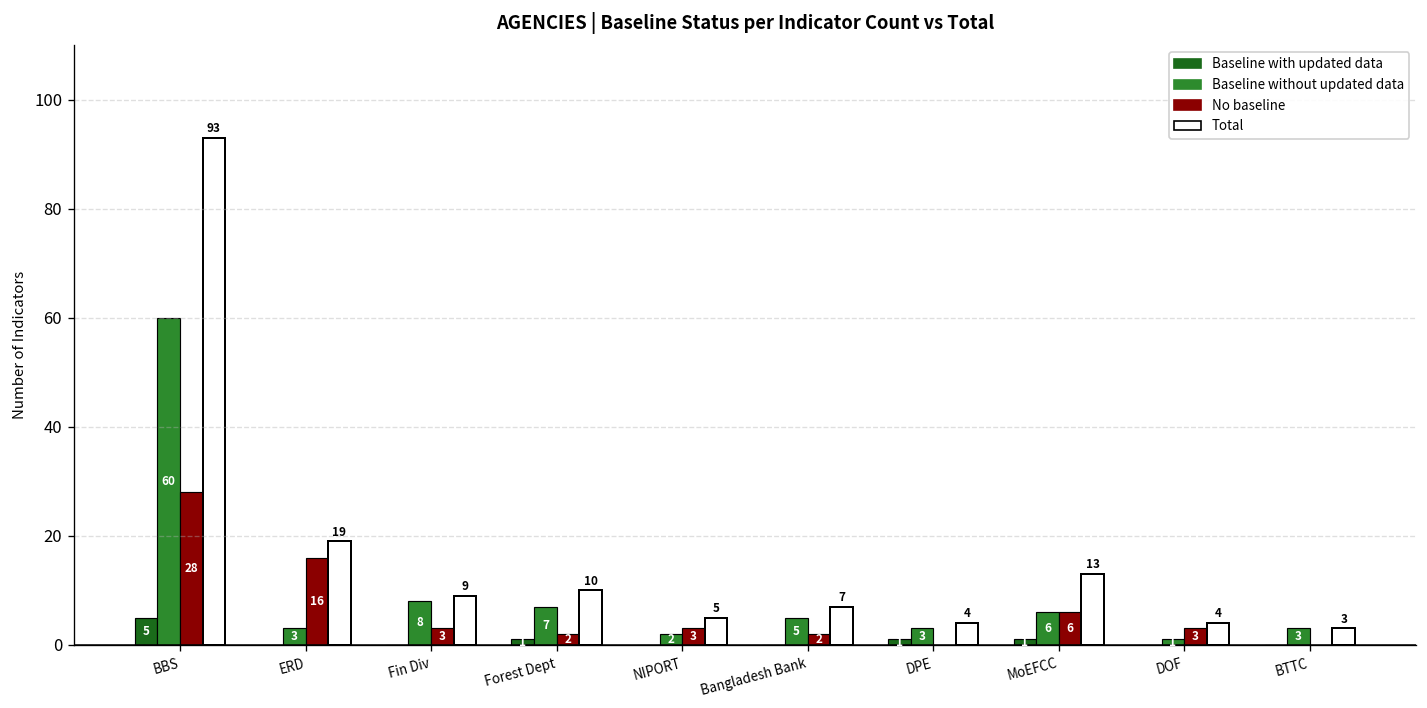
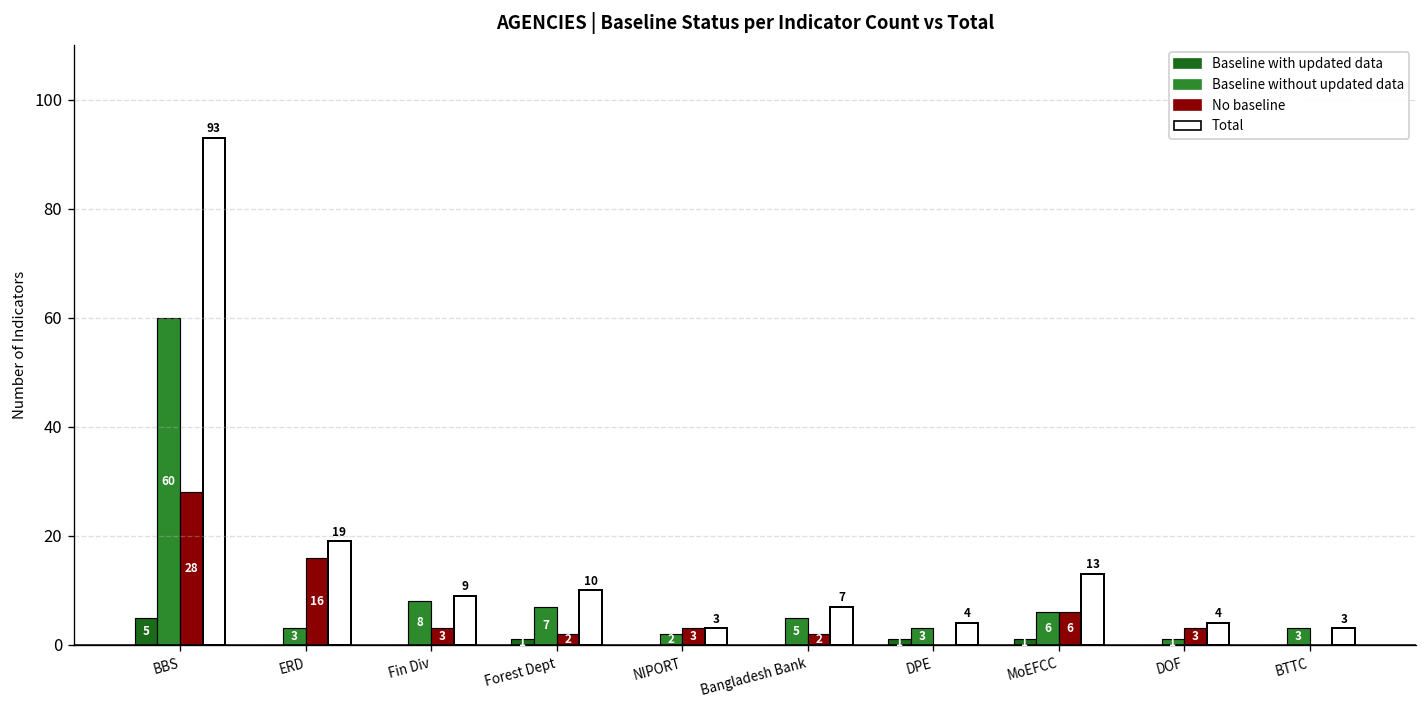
Total, NIPORT: 5 -> 3
